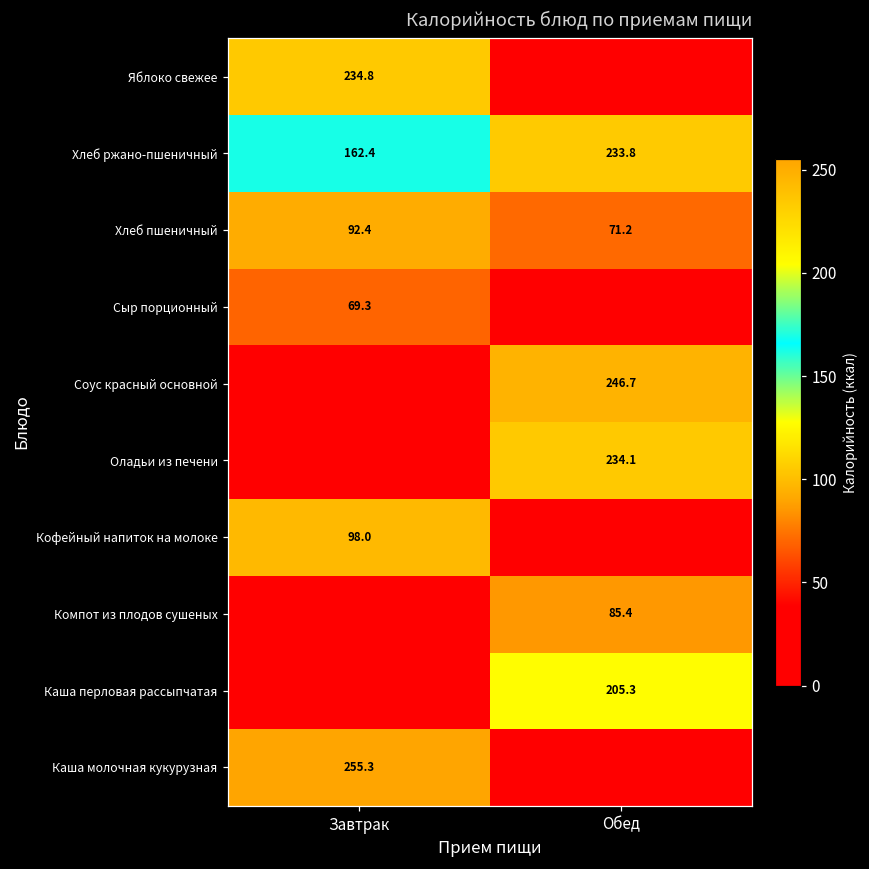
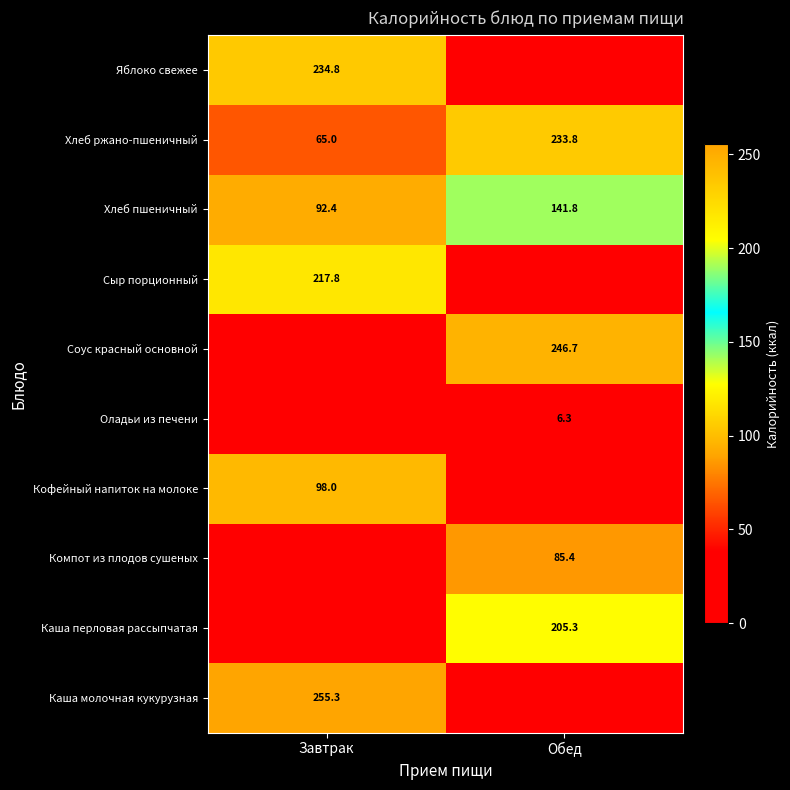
Хлеб ржано-пшеничный, Завтрак: 162.4 -> 65.0
Хлеб пшеничный, Обед: 71.2 -> 141.8
Сыр порционный, Завтрак: 69.3 -> 217.8
Оладьи из печени, Обед: 234.1 -> 6.3
